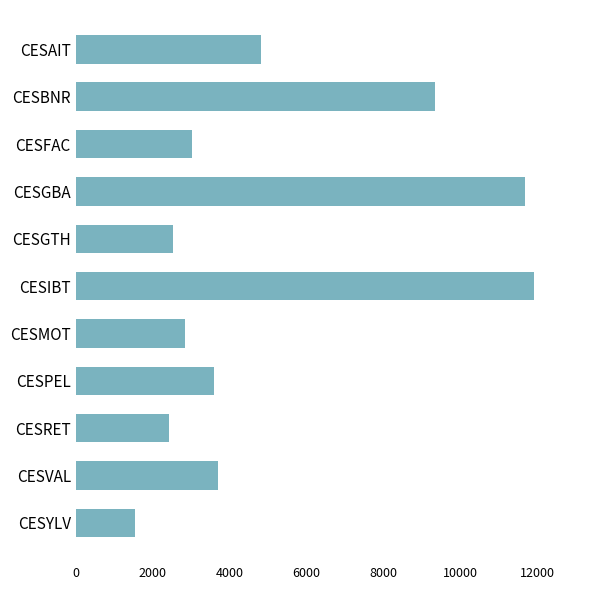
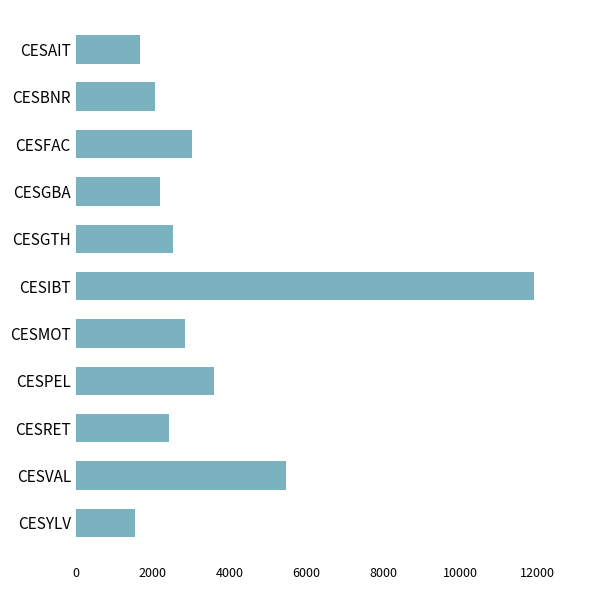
CESAIT: 4800 -> 1700
CESBNR: 9300 -> 2100
CESGBA: 11700 -> 2200
CESVAL: 3700 -> 5500
